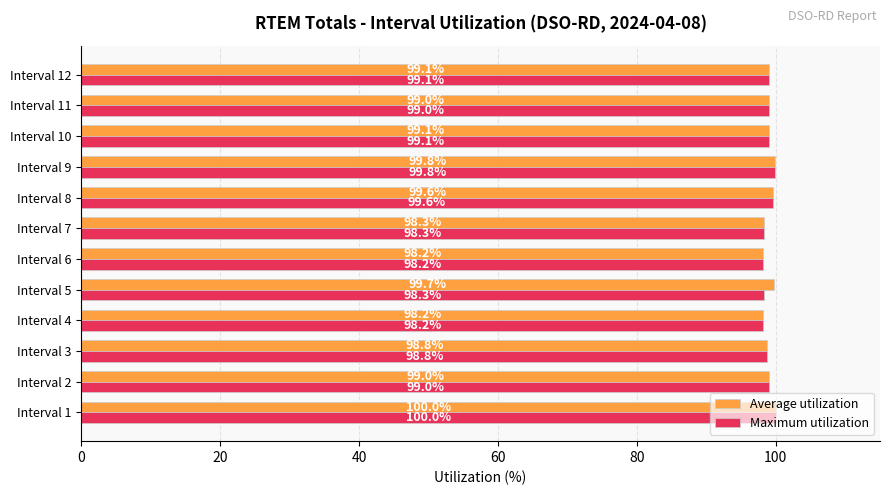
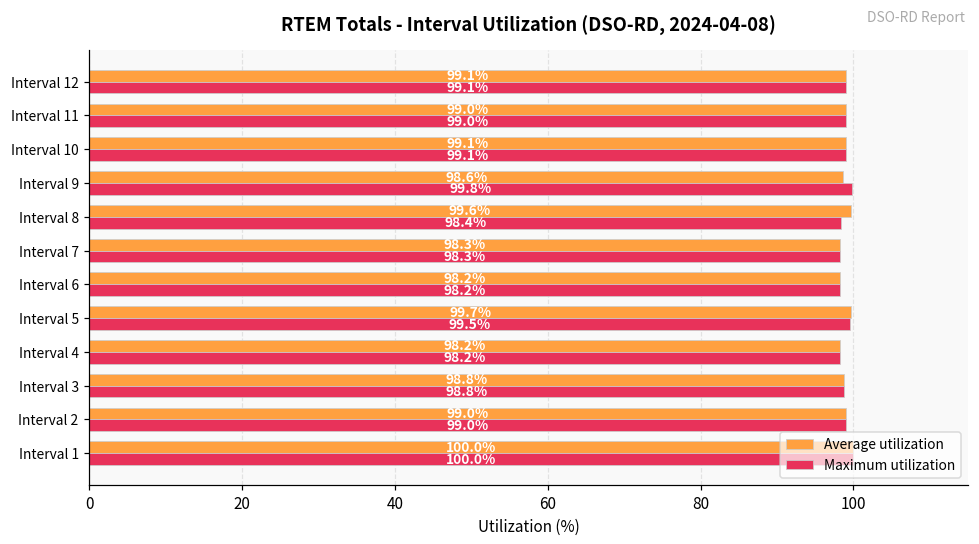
Average utilization, Interval 9: 99.8% -> 98.6%
Maximum utilization, Interval 8: 99.6% -> 98.4%
Maximum utilization, Interval 5: 98.3% -> 99.5%
